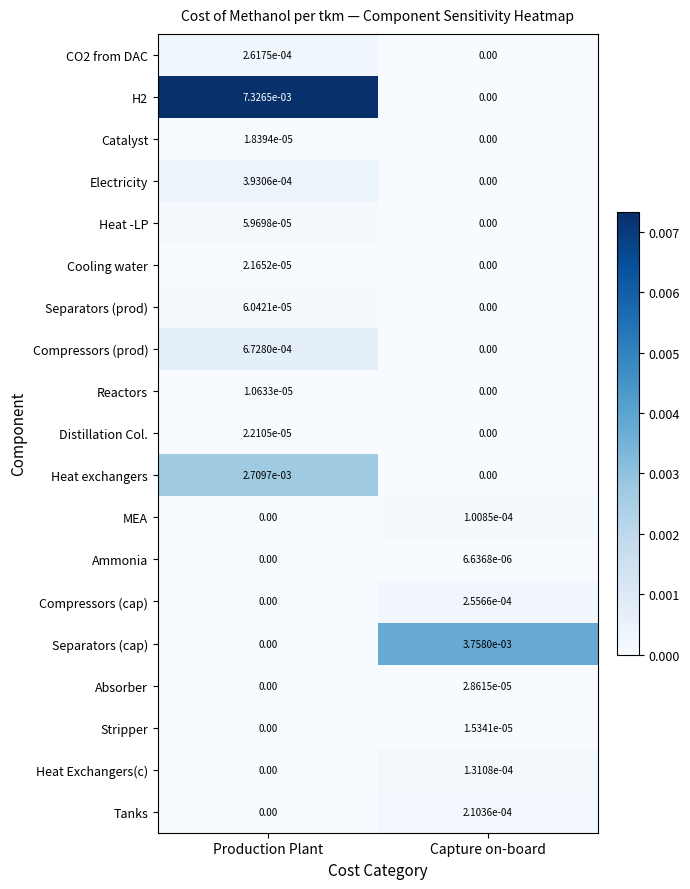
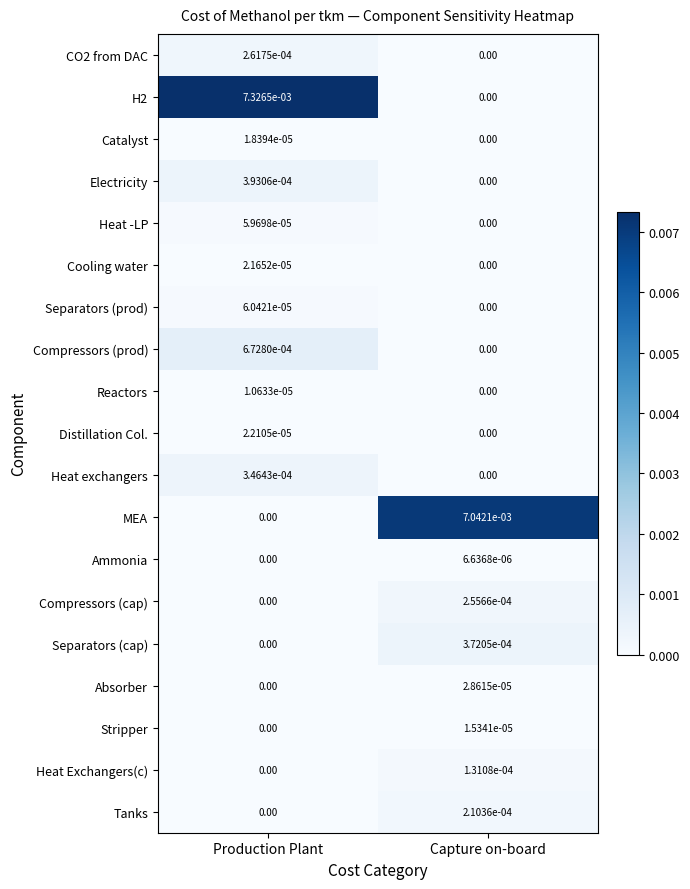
Heat exchangers, Production Plant: 2.7097e-03 -> 3.4643e-04
MEA, Capture on-board: 1.0085e-04 -> 7.0421e-03
Separators (cap), Capture on-board: 3.7580e-03 -> 3.7205e-04
